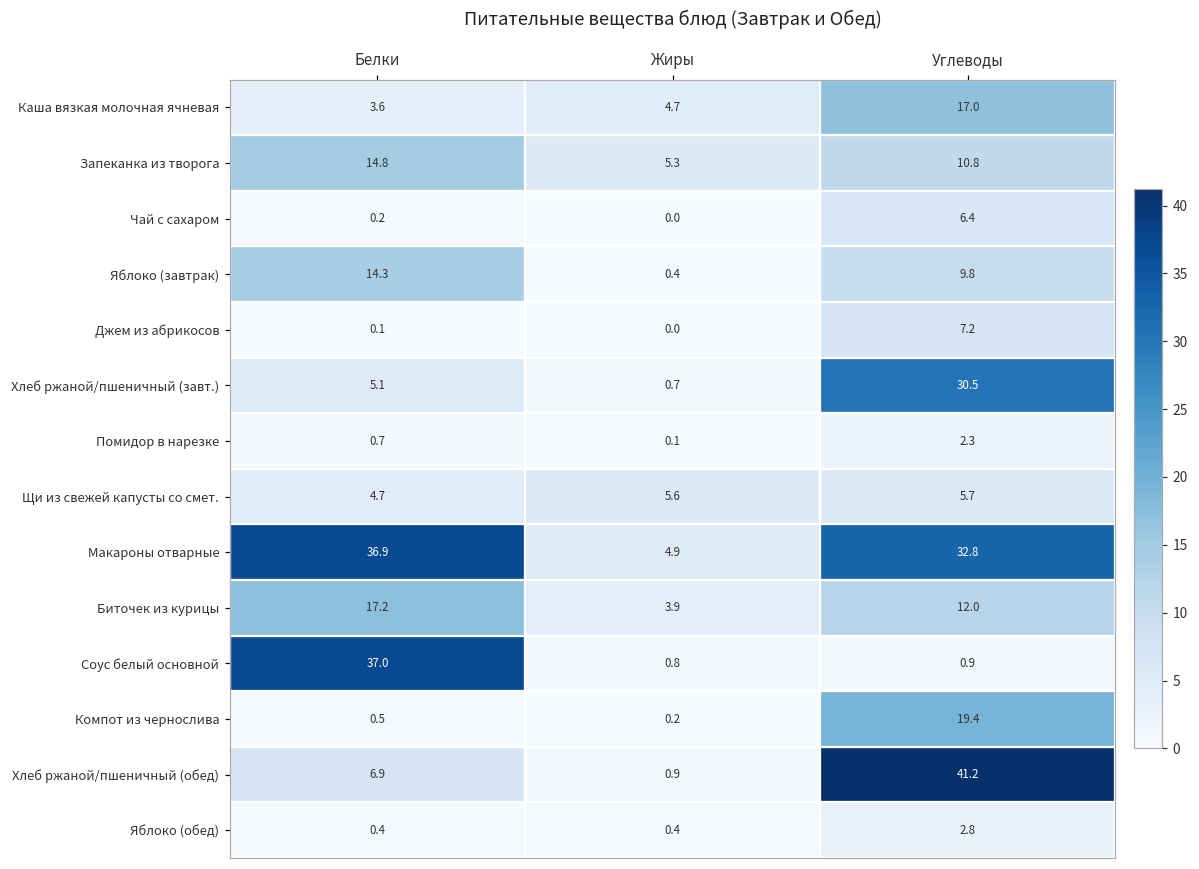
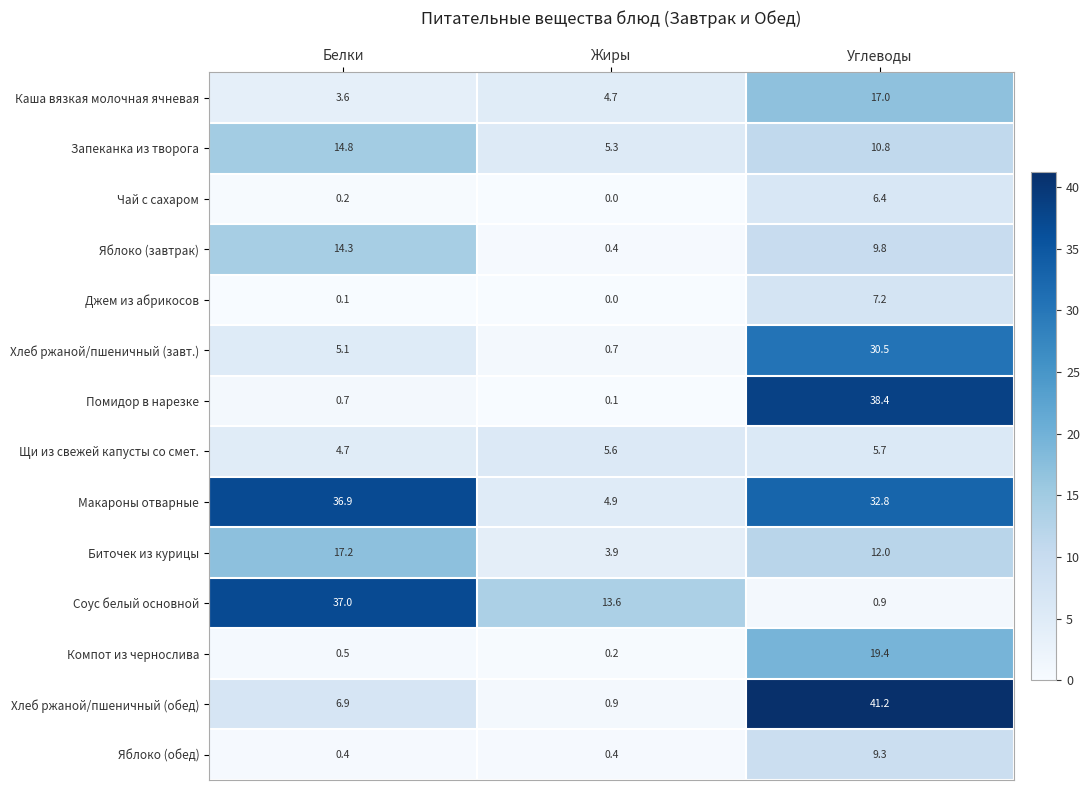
Помидор в нарезке, Углеводы: 2.3 -> 38.4
Соус белый основной, Жиры: 0.8 -> 13.6
Яблоко (обед), Углеводы: 2.8 -> 9.3
